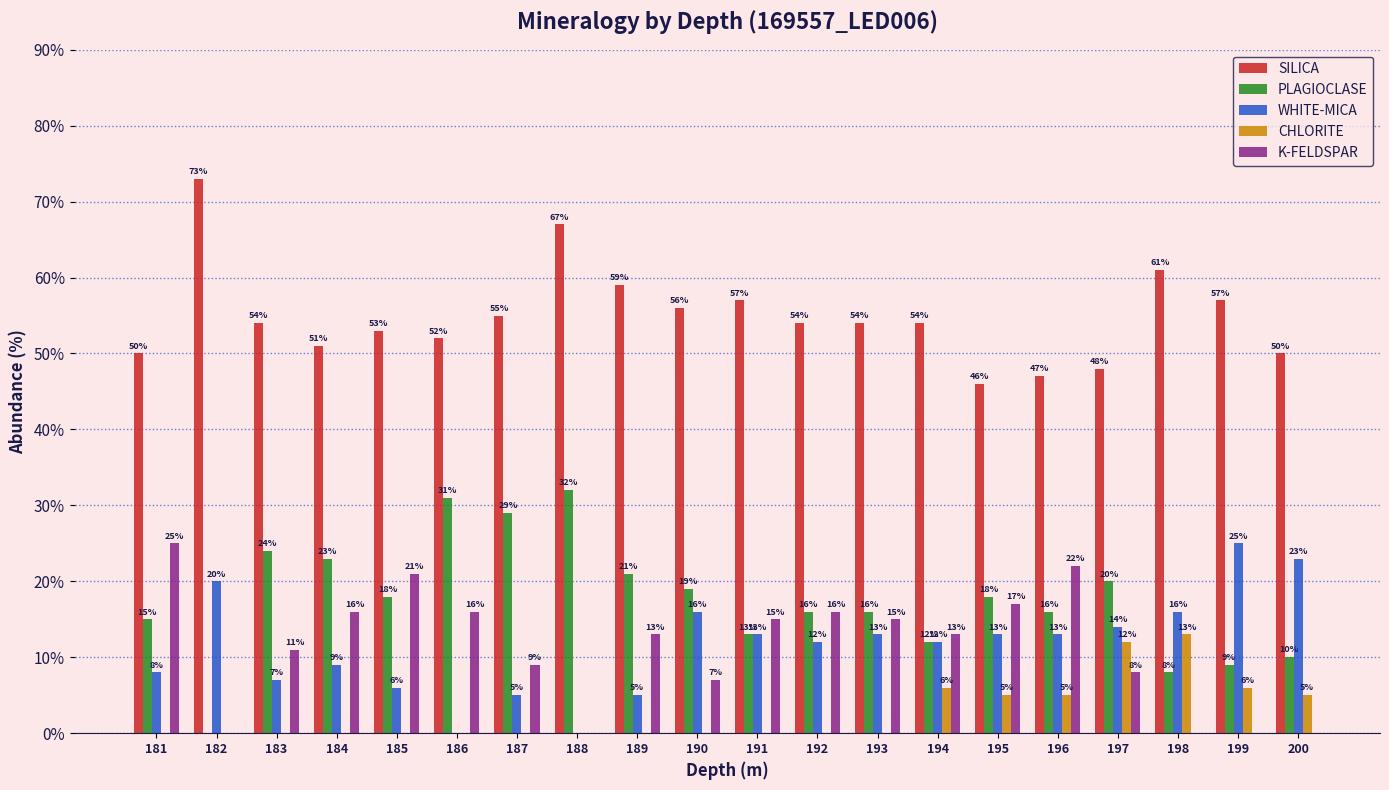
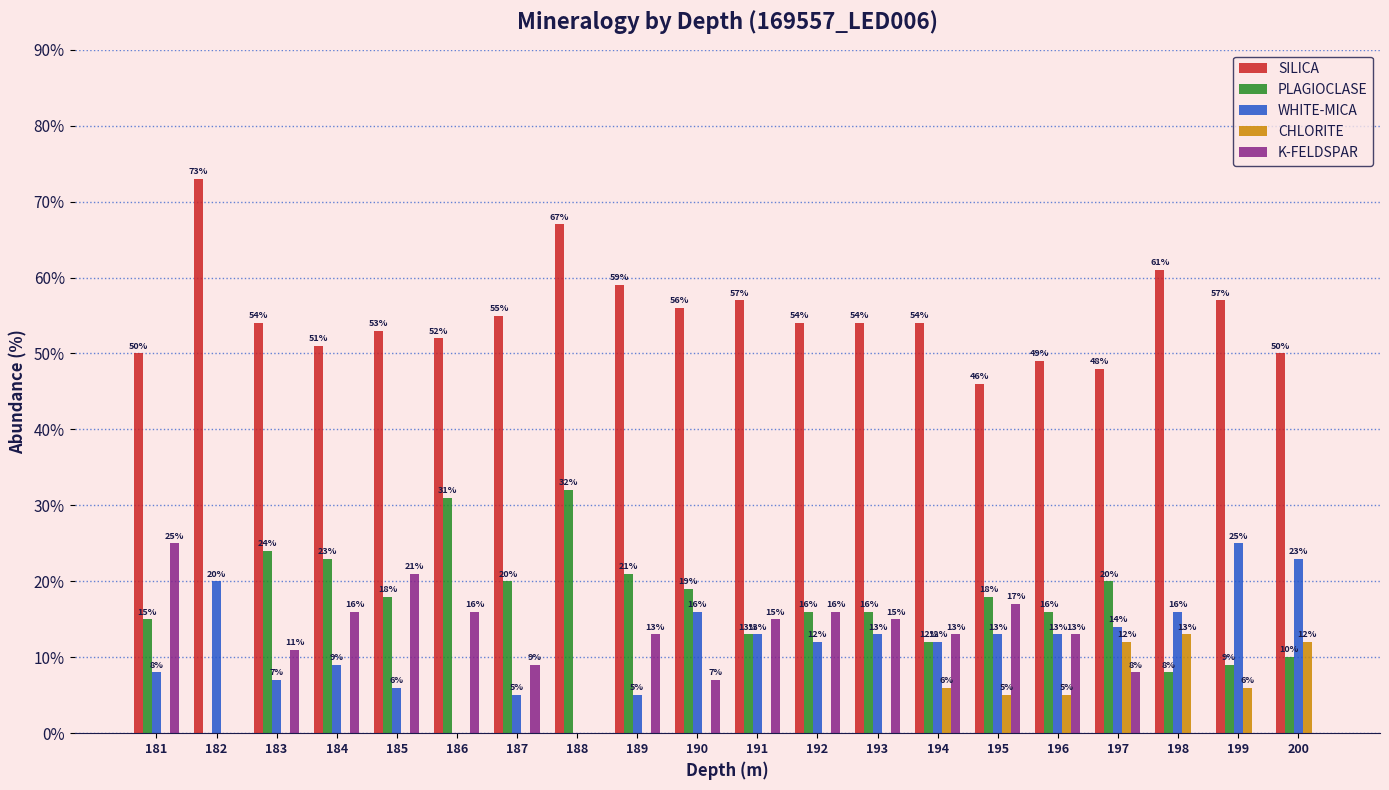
PLAGIOCLASE, 187: 29% -> 20%
SILICA, 196: 47% -> 49%
K-FELDSPAR, 196: 22% -> 13%
CHLORITE, 200: 5% -> 12%
